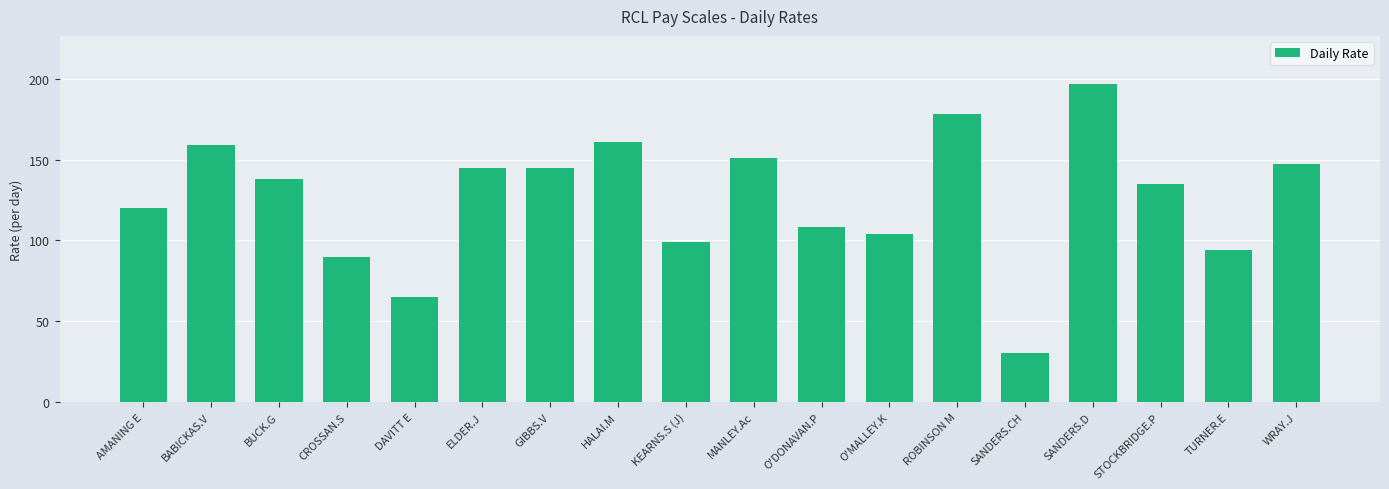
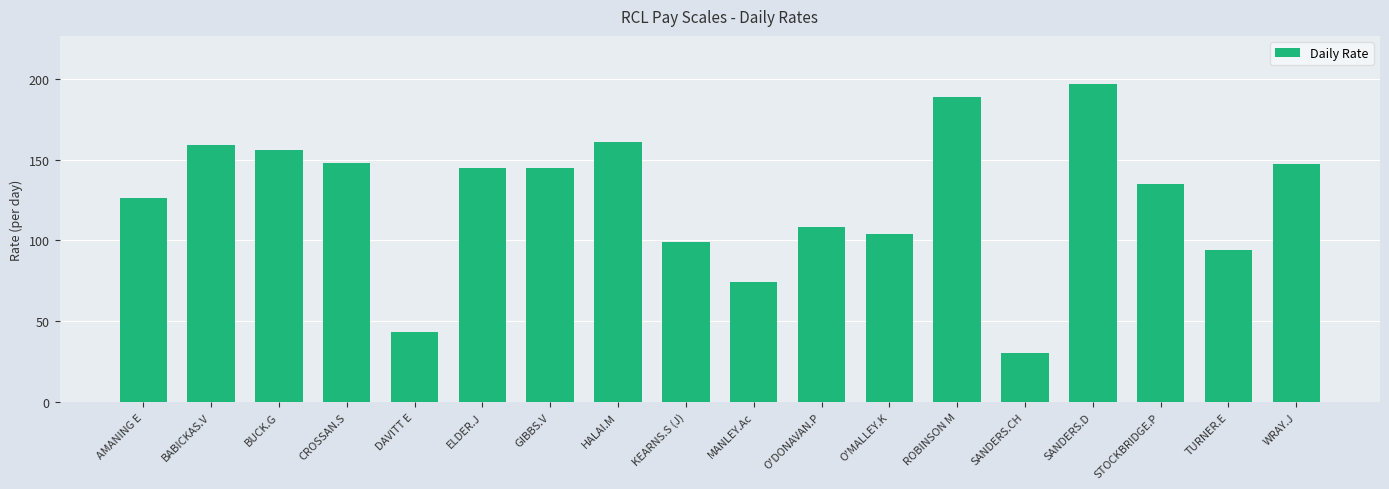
AMANING E: 120 -> 126
BUCK.G: 138 -> 156
CROSSAN.S: 90 -> 148
DAVITT E: 65 -> 43
MANLEY.Ac: 151 -> 74
ROBINSON M: 178 -> 189
